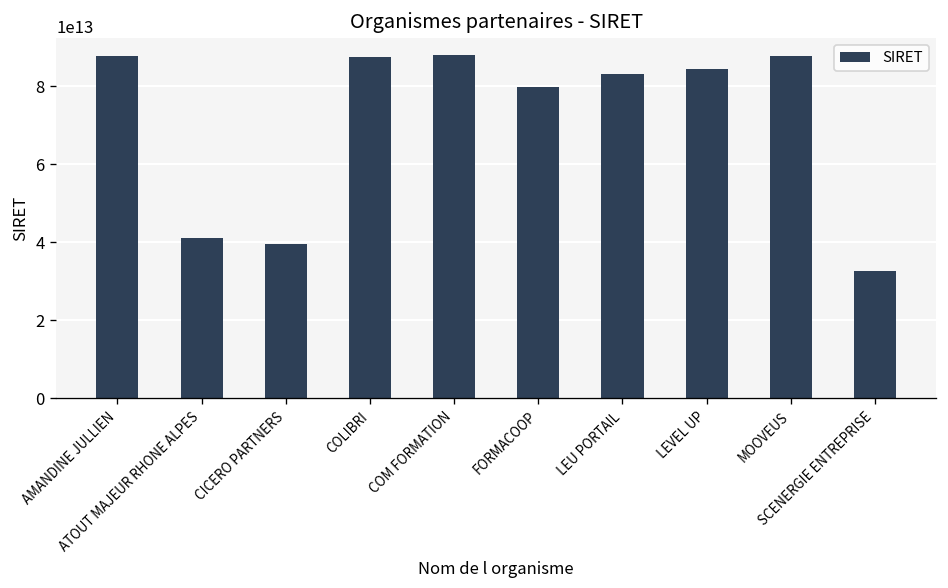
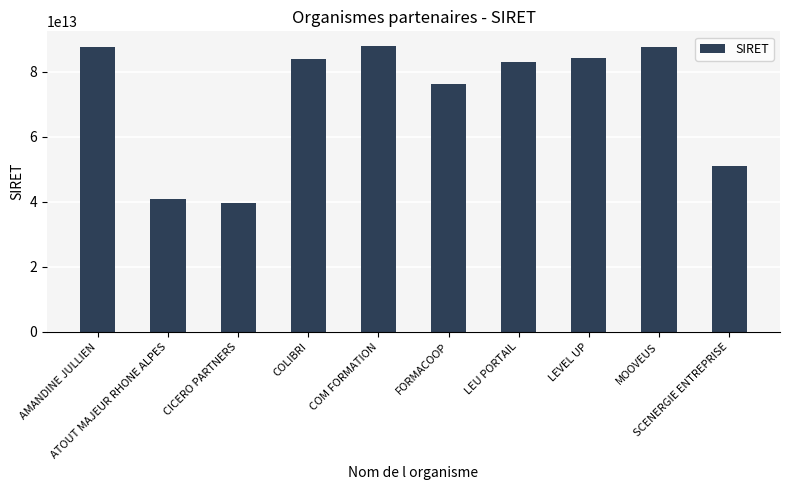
COLIBRI: 88000000000000 -> 84000000000000
FORMACOOP: 80000000000000 -> 76000000000000
SCENERGIE ENTREPRISE: 33000000000000 -> 51000000000000
